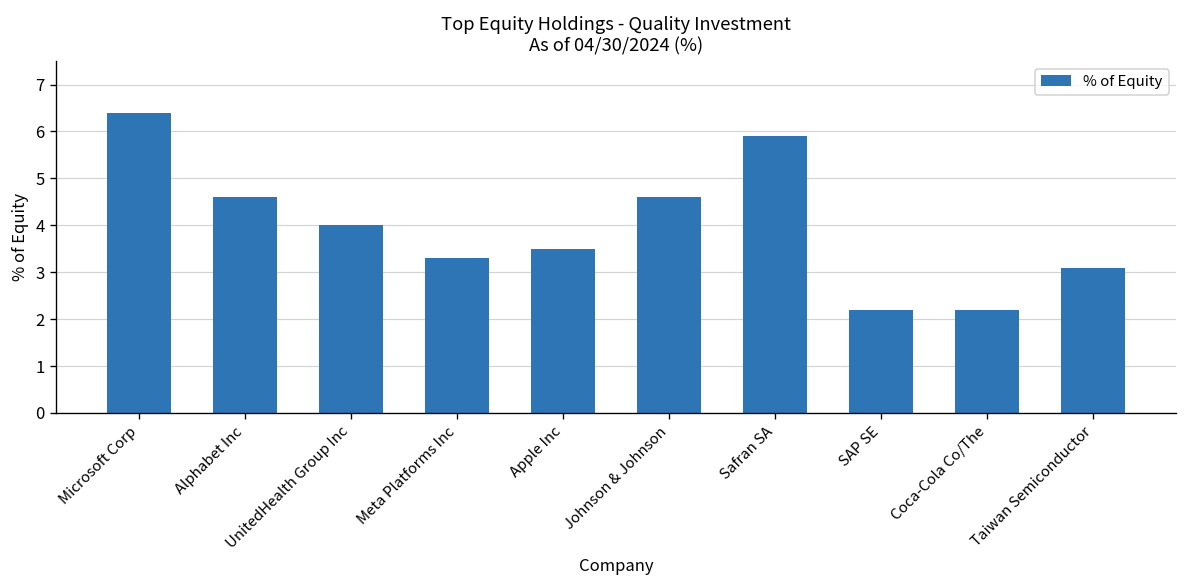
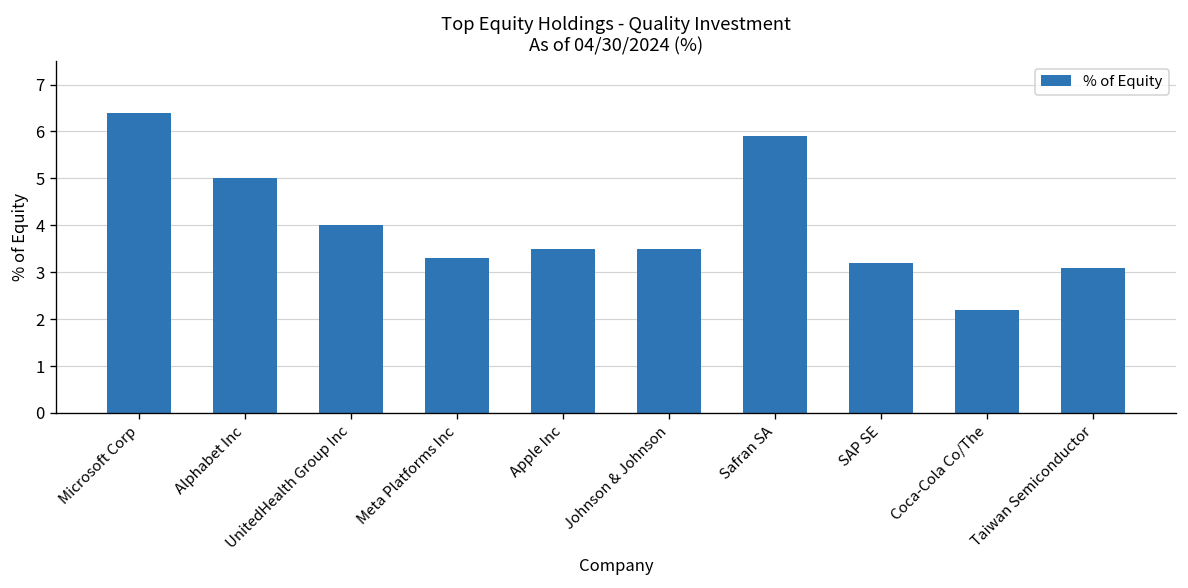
Alphabet Inc: 4.6 -> 5.0
Johnson & Johnson: 4.6 -> 3.5
SAP SE: 2.2 -> 3.2
